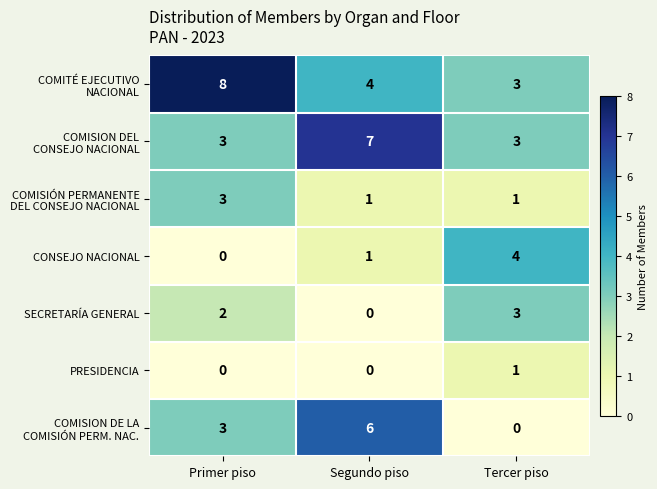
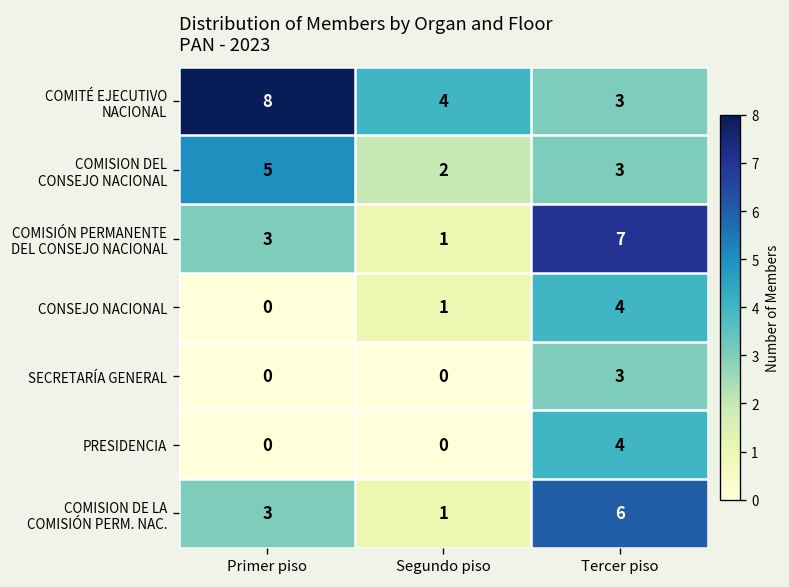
COMISION DEL CONSEJO NACIONAL, Primer piso: 3 -> 5
COMISION DEL CONSEJO NACIONAL, Segundo piso: 7 -> 2
COMISIÓN PERMANENTE DEL CONSEJO NACIONAL, Tercer piso: 1 -> 7
SECRETARÍA GENERAL, Primer piso: 2 -> 0
PRESIDENCIA, Tercer piso: 1 -> 4
COMISION DE LA COMISIÓN PERM. NAC., Segundo piso: 6 -> 1
COMISION DE LA COMISIÓN PERM. NAC., Tercer piso: 0 -> 6
